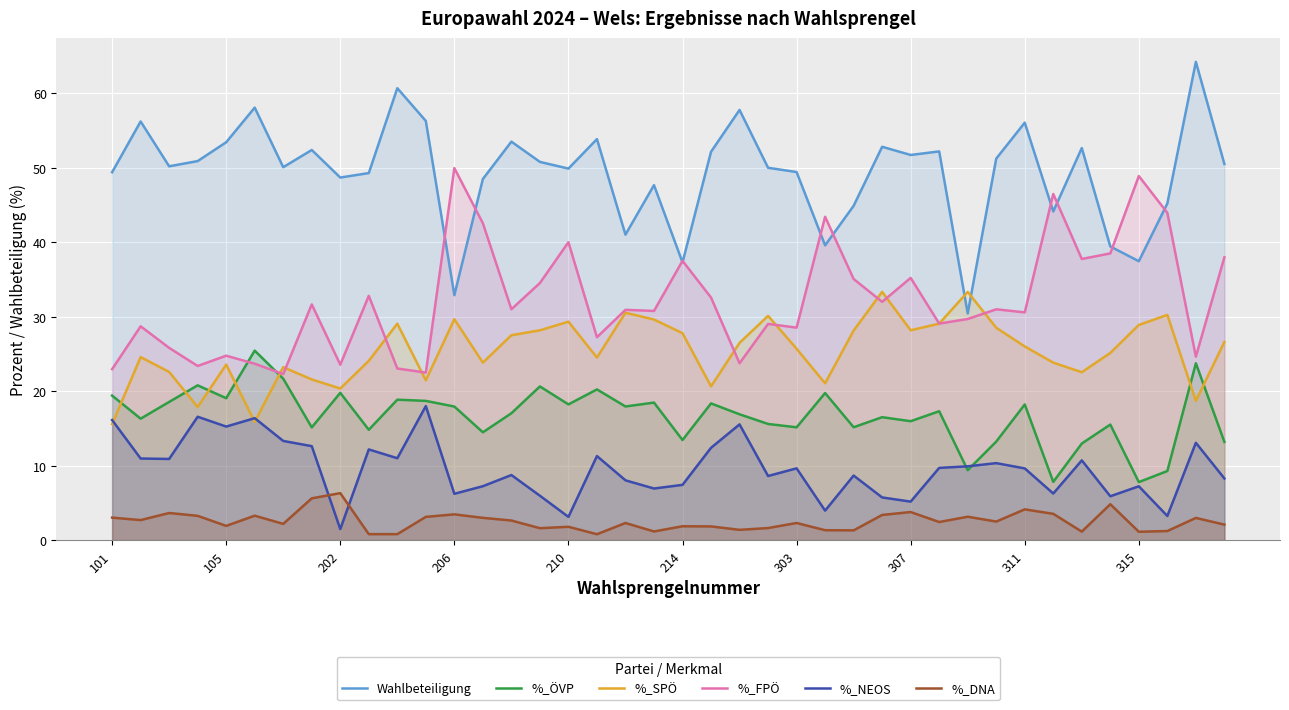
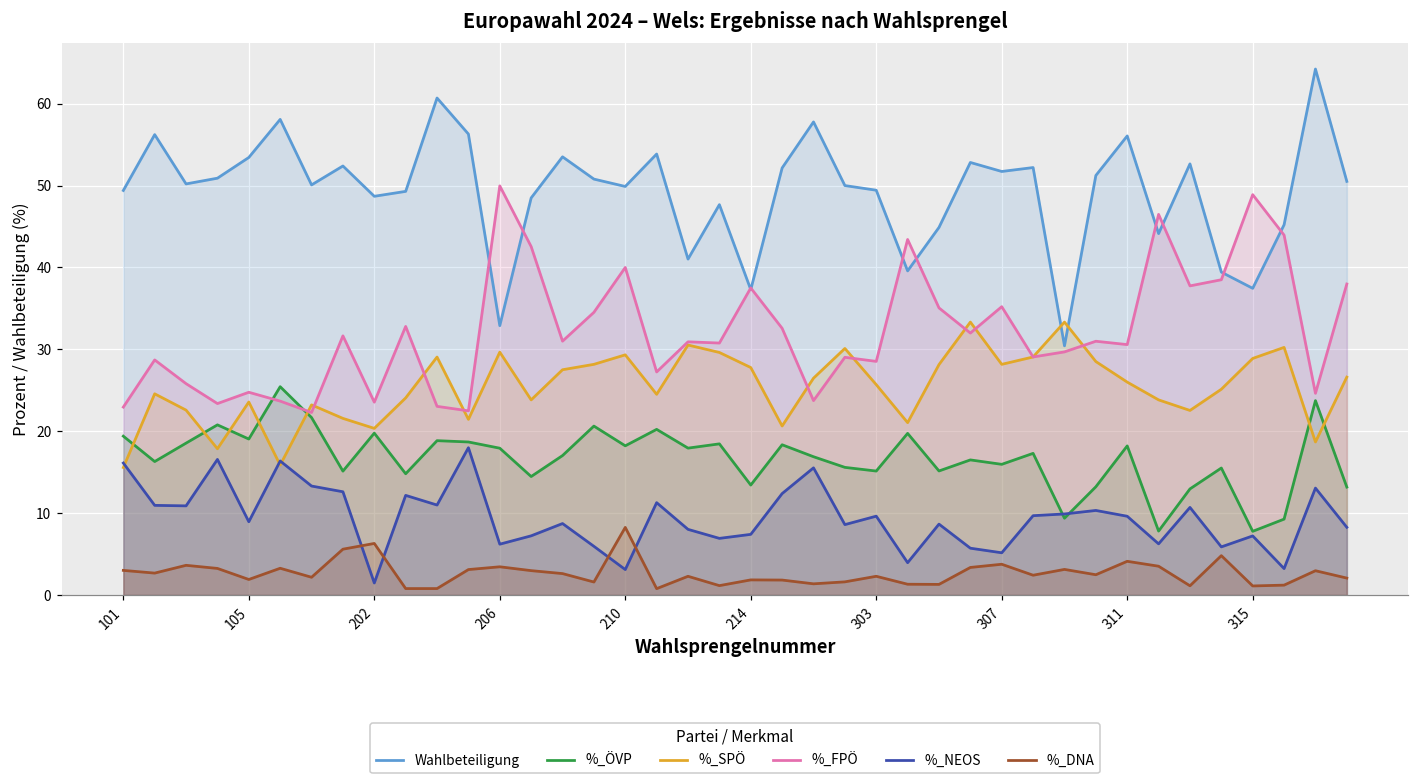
%_NEOS, 105: 15 -> 9
%_DNA, 210: 2 -> 8
